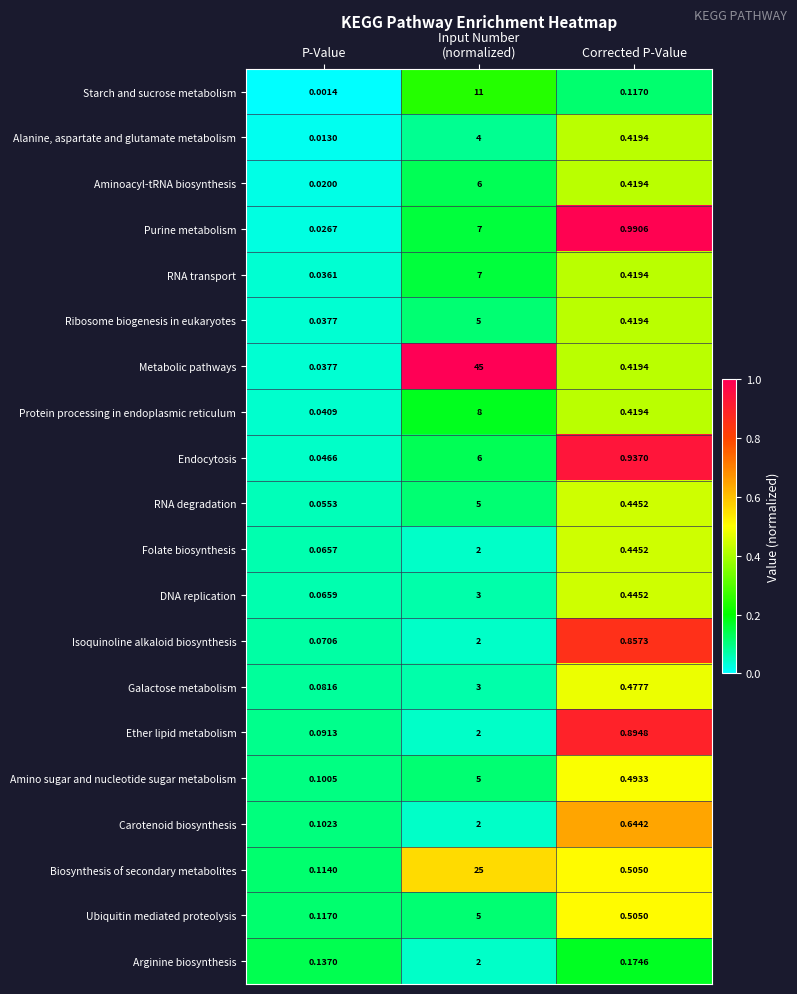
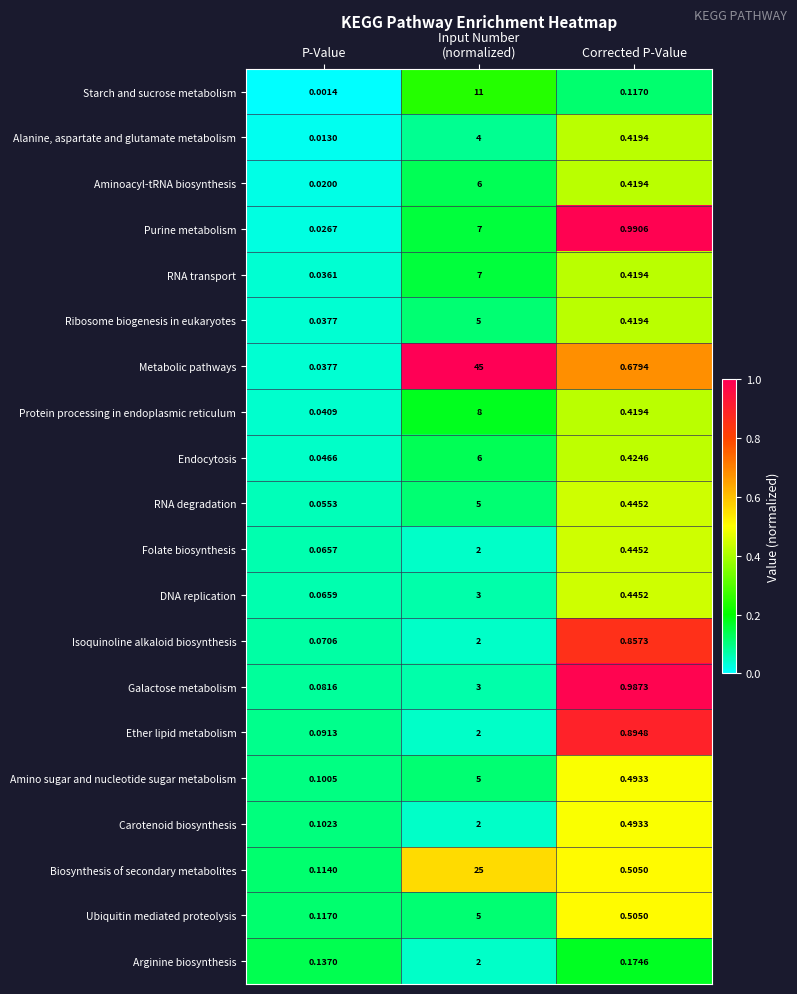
Metabolic pathways, Corrected P-Value: 0.4194 -> 0.6794
Endocytosis, Corrected P-Value: 0.9370 -> 0.4246
Galactose metabolism, Corrected P-Value: 0.4777 -> 0.9873
Carotenoid biosynthesis, Corrected P-Value: 0.6442 -> 0.4933
